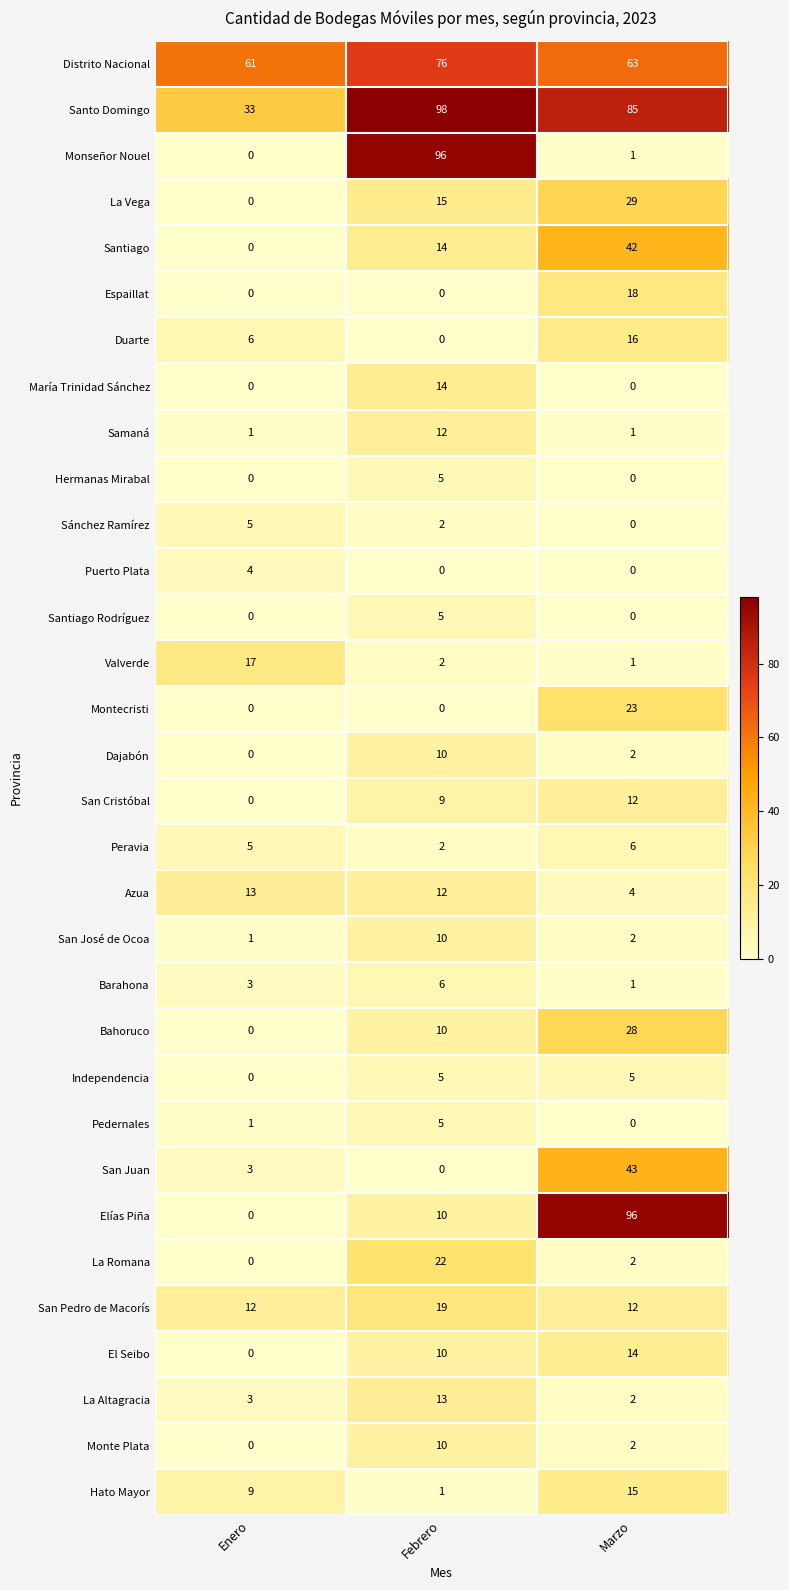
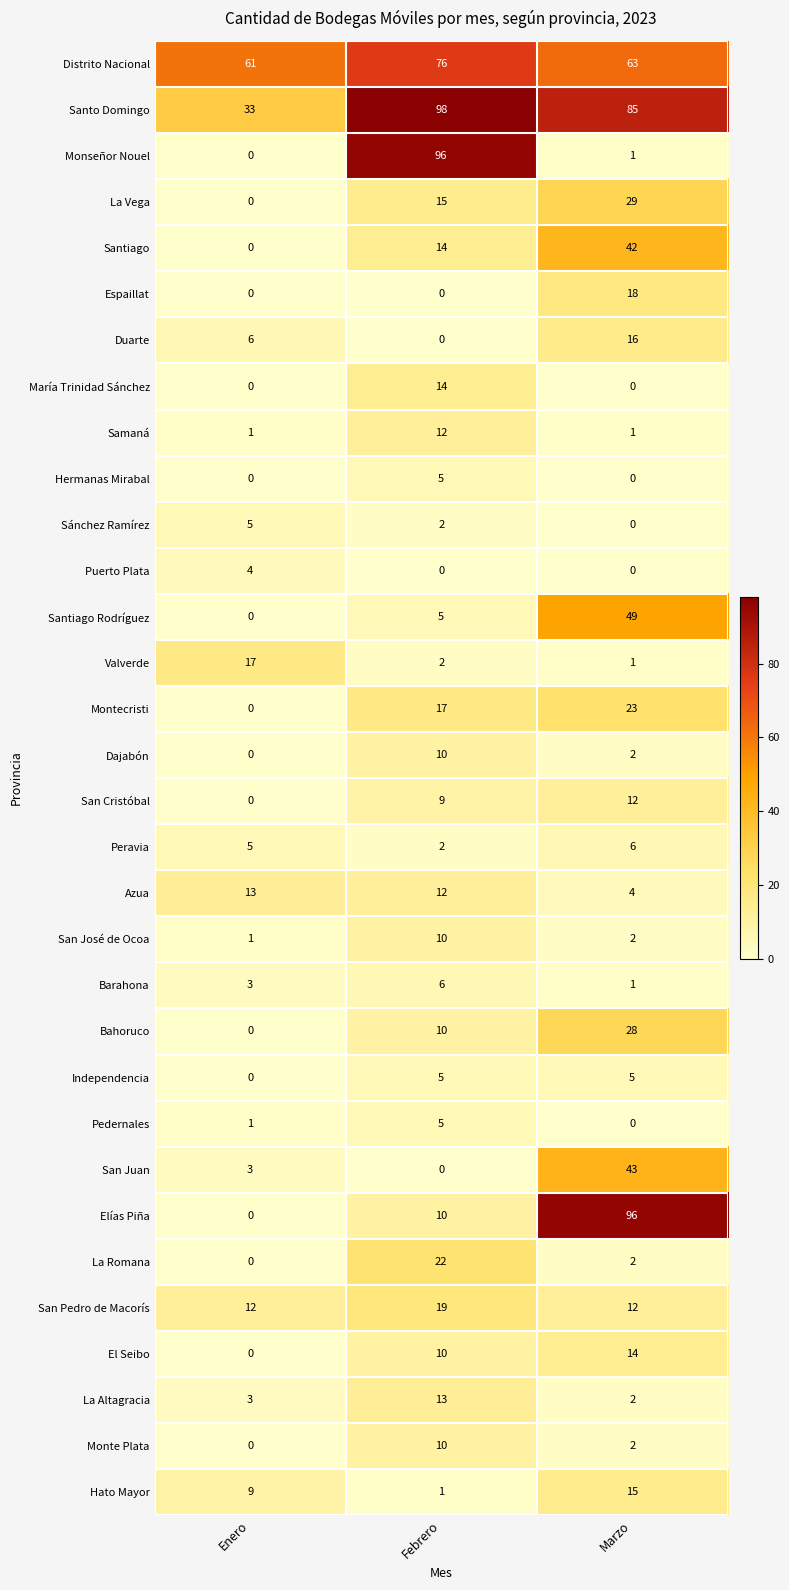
Santiago Rodríguez, Marzo: 0 -> 49
Montecristi, Febrero: 0 -> 17
